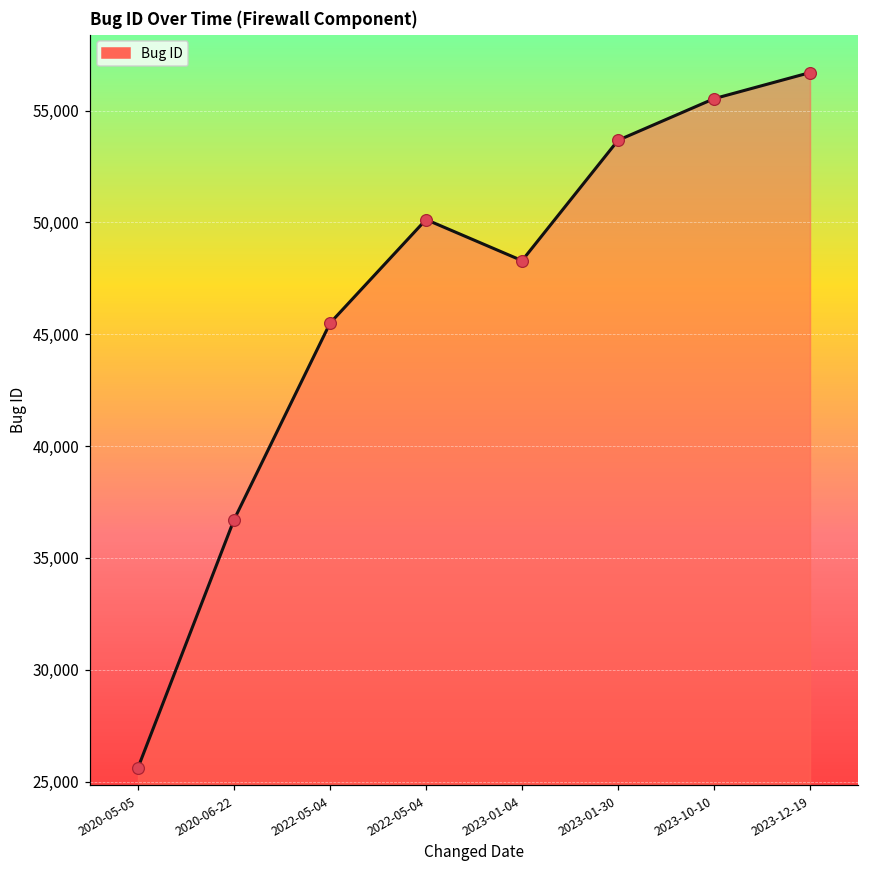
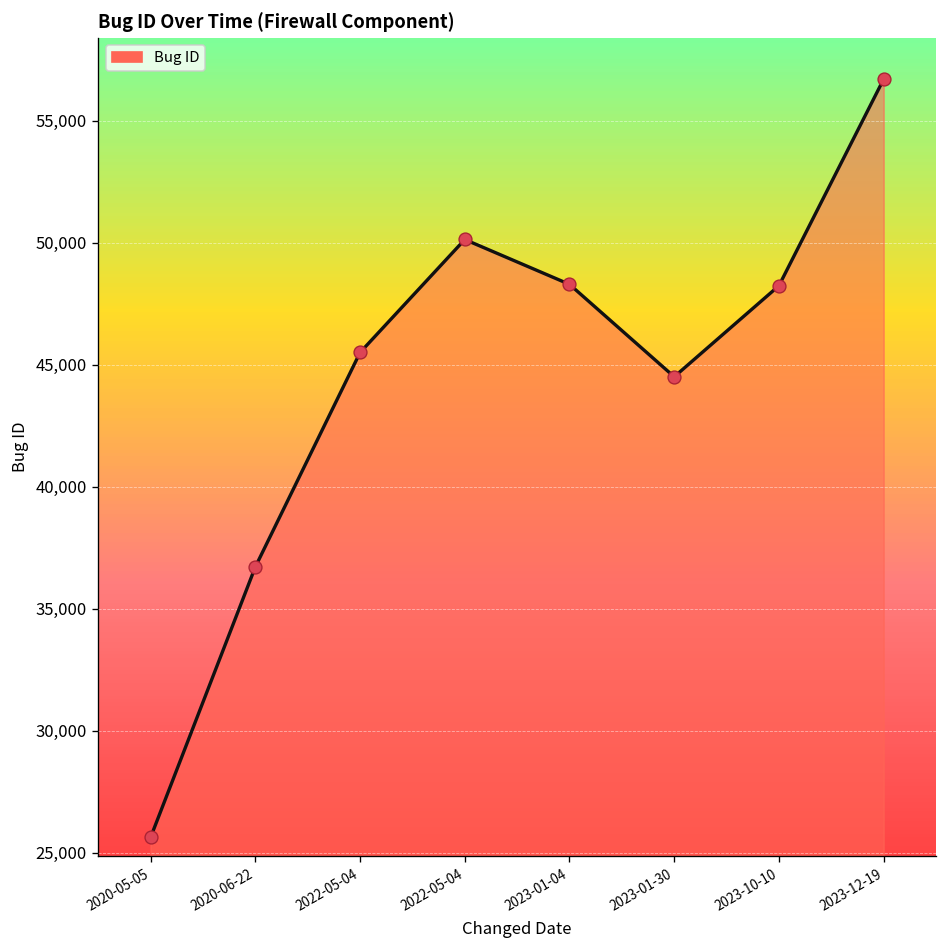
2023-01-30: 53,700 -> 44,500
2023-10-10: 55,500 -> 48,200
